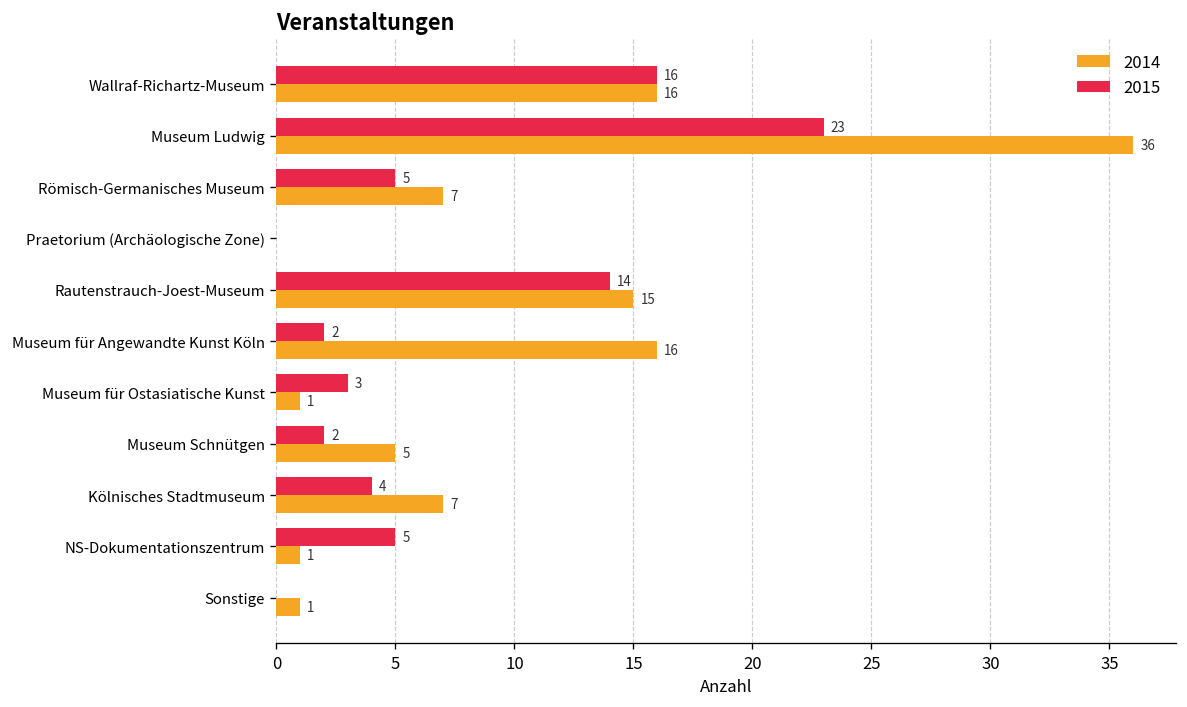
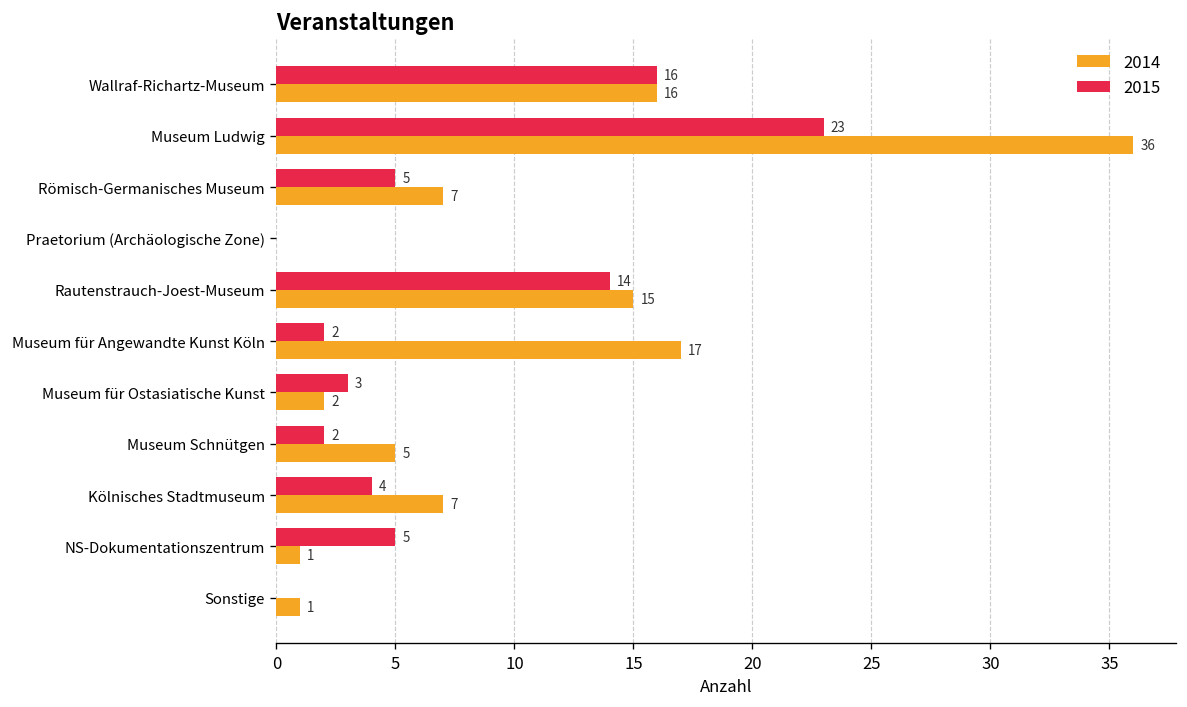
2014, Museum für Angewandte Kunst Köln: 16 -> 17
2014, Museum für Ostasiatische Kunst: 1 -> 2
